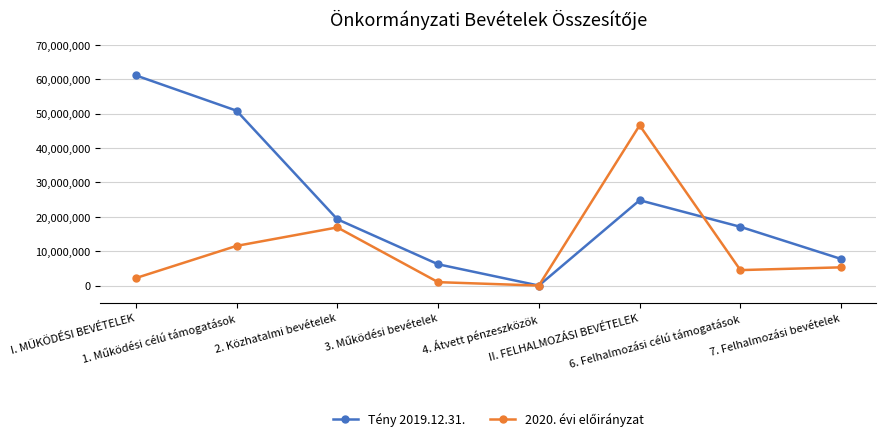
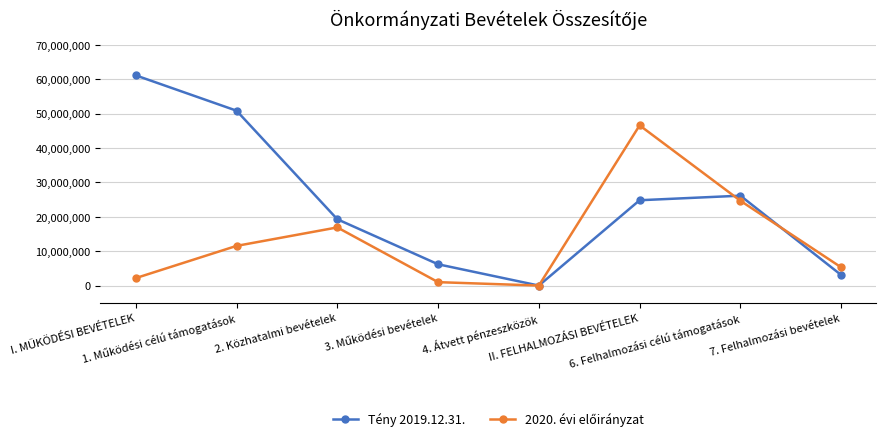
Tény 2019.12.31., 6. Felhalmozási célú támogatások: 17,000,000 -> 26,000,000
2020. évi előirányzat, 6. Felhalmozási célú támogatások: 4,000,000 -> 25,000,000
Tény 2019.12.31., 7. Felhalmozási bevételek: 8,000,000 -> 3,000,000
